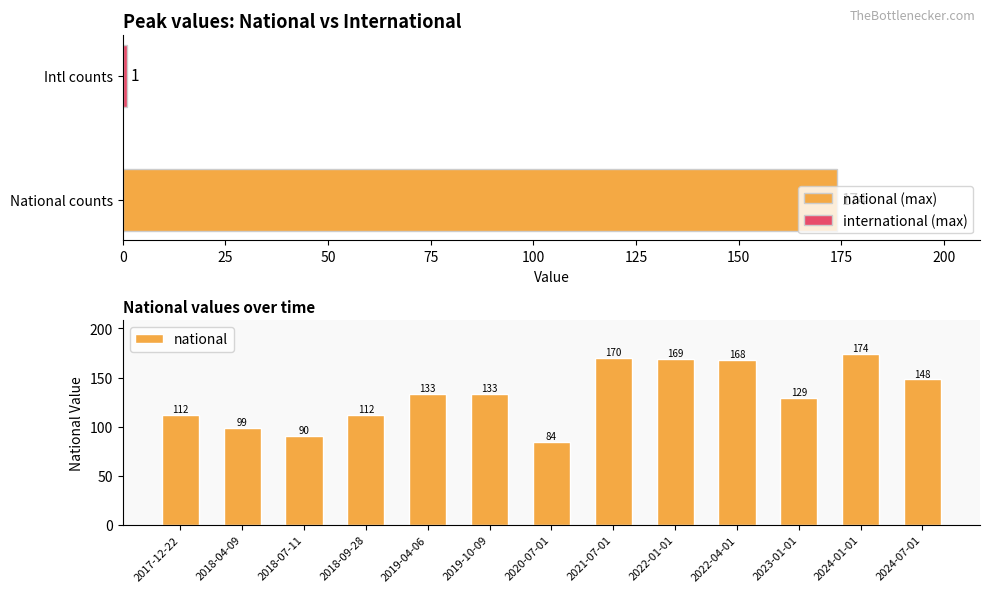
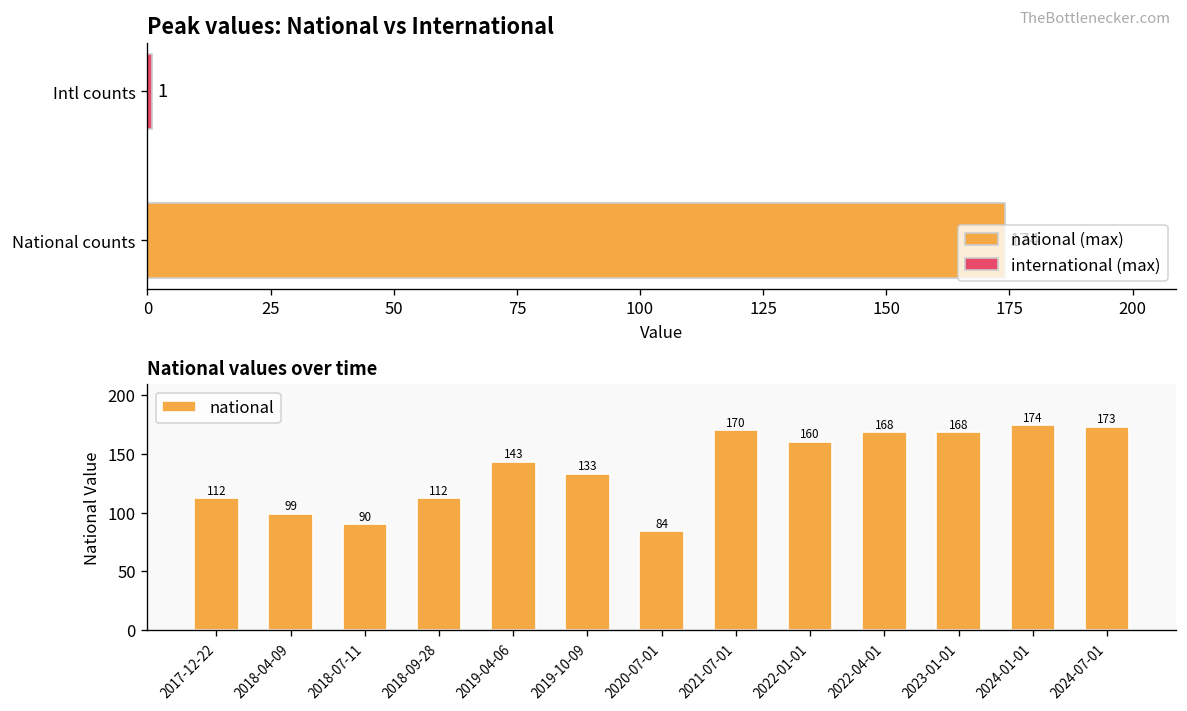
National values over time, 2019-04-06: 133 -> 143
National values over time, 2022-01-01: 169 -> 160
National values over time, 2023-01-01: 129 -> 168
National values over time, 2024-07-01: 148 -> 173
